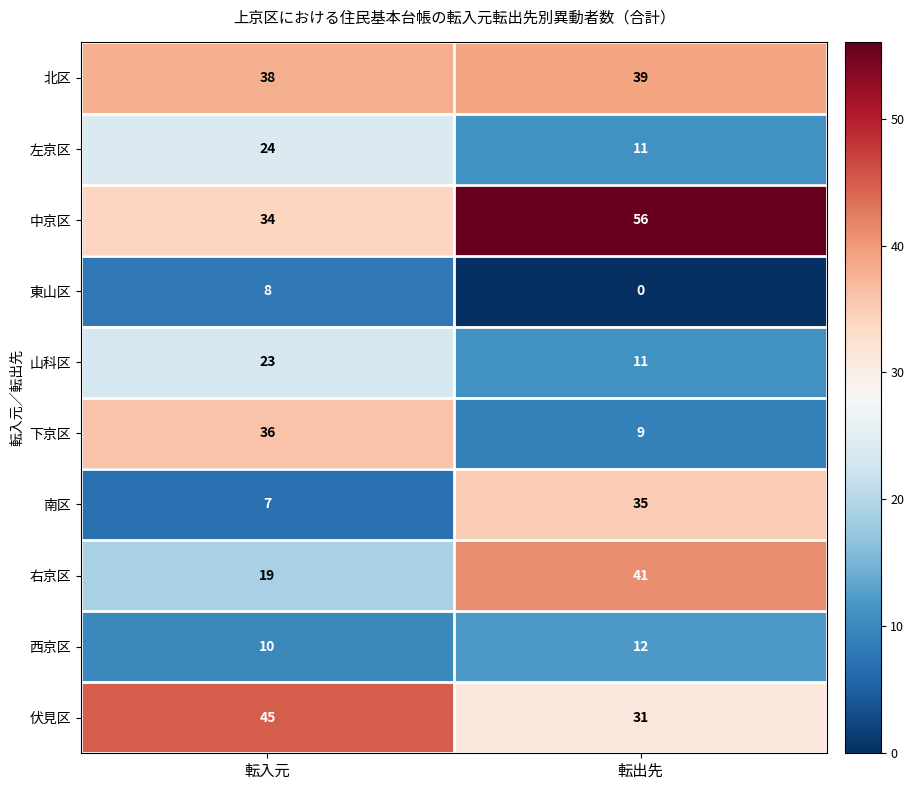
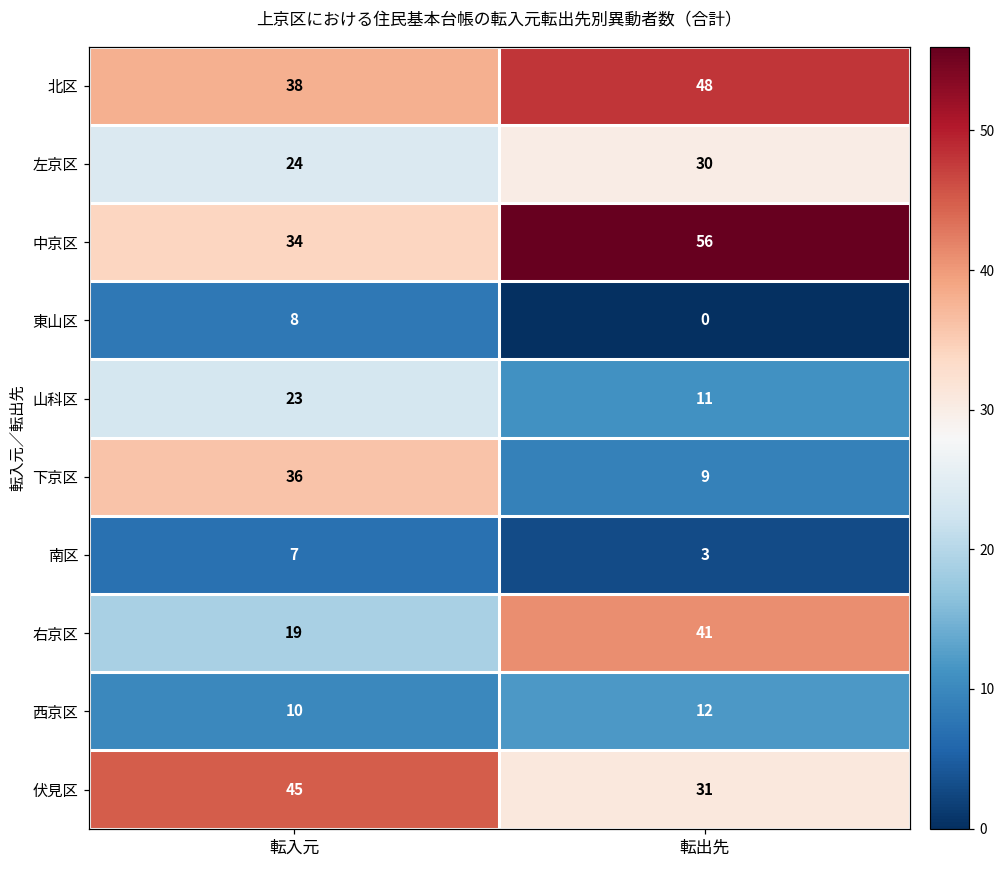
北区, 転出先: 39 -> 48
左京区, 転出先: 11 -> 30
南区, 転出先: 35 -> 3
